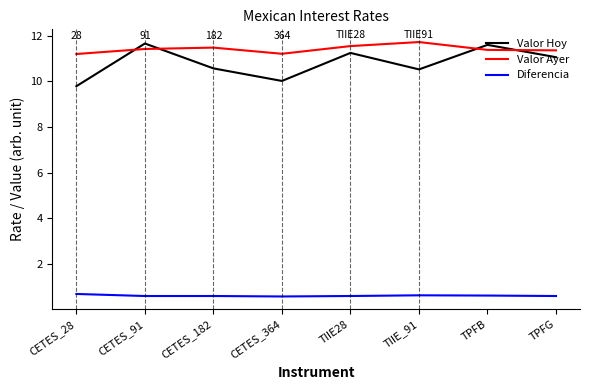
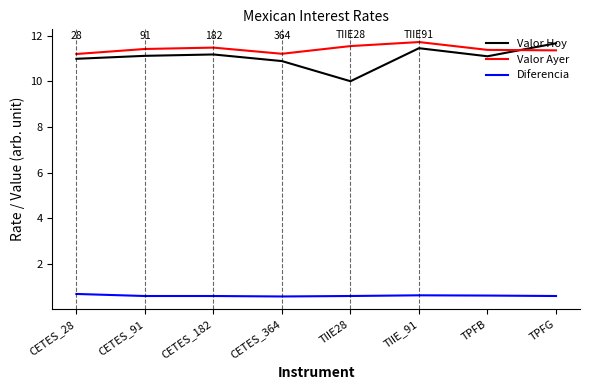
Valor Hoy, CETES_28: 9.8 -> 11.0
Valor Hoy, CETES_91: 11.7 -> 11.1
Valor Hoy, CETES_182: 10.6 -> 11.2
Valor Hoy, CETES_364: 10.0 -> 10.9
Valor Hoy, TIIE28: 11.2 -> 10.0
Valor Hoy, TIIE_91: 10.5 -> 11.5
Valor Hoy, TPFB: 11.6 -> 11.1
Valor Hoy, TPFG: 11.1 -> 11.7
